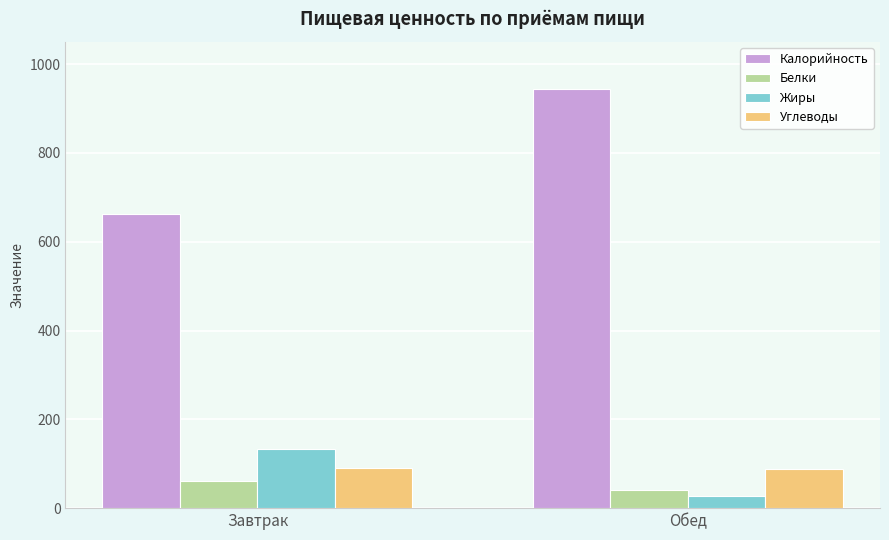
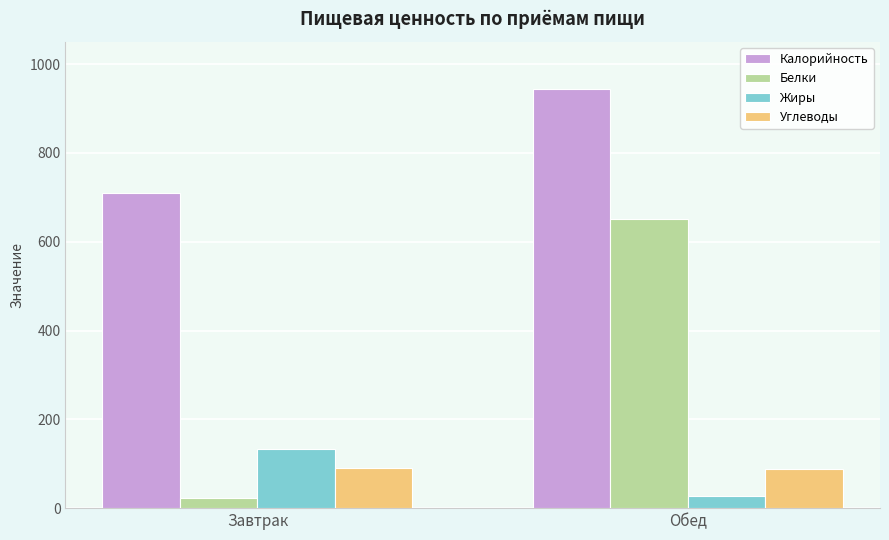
Калорийность, Завтрак: 660 -> 710
Белки, Завтрак: 60 -> 20
Белки, Обед: 40 -> 650
